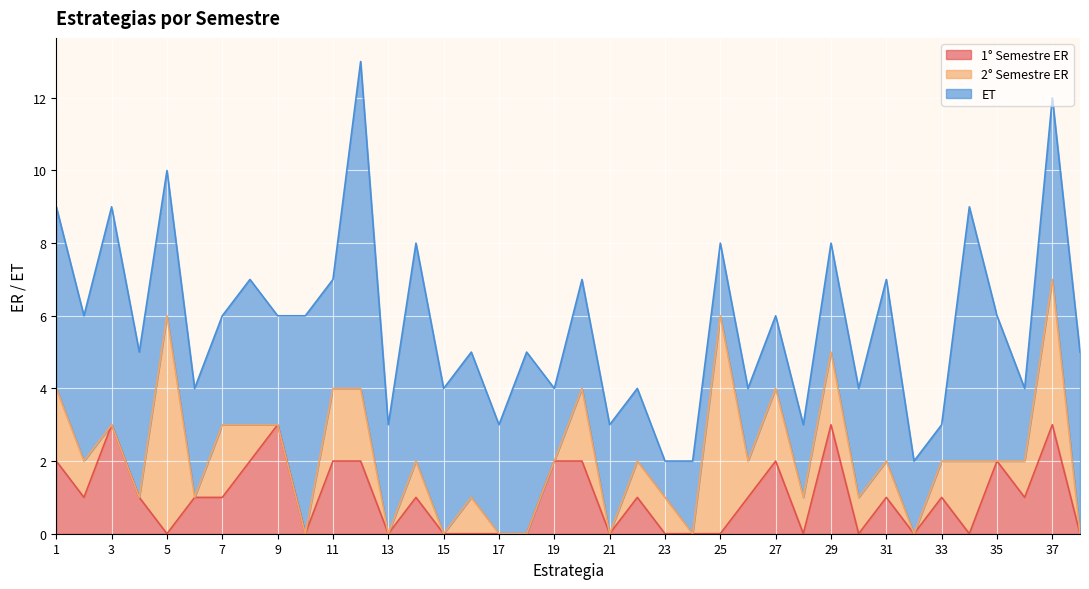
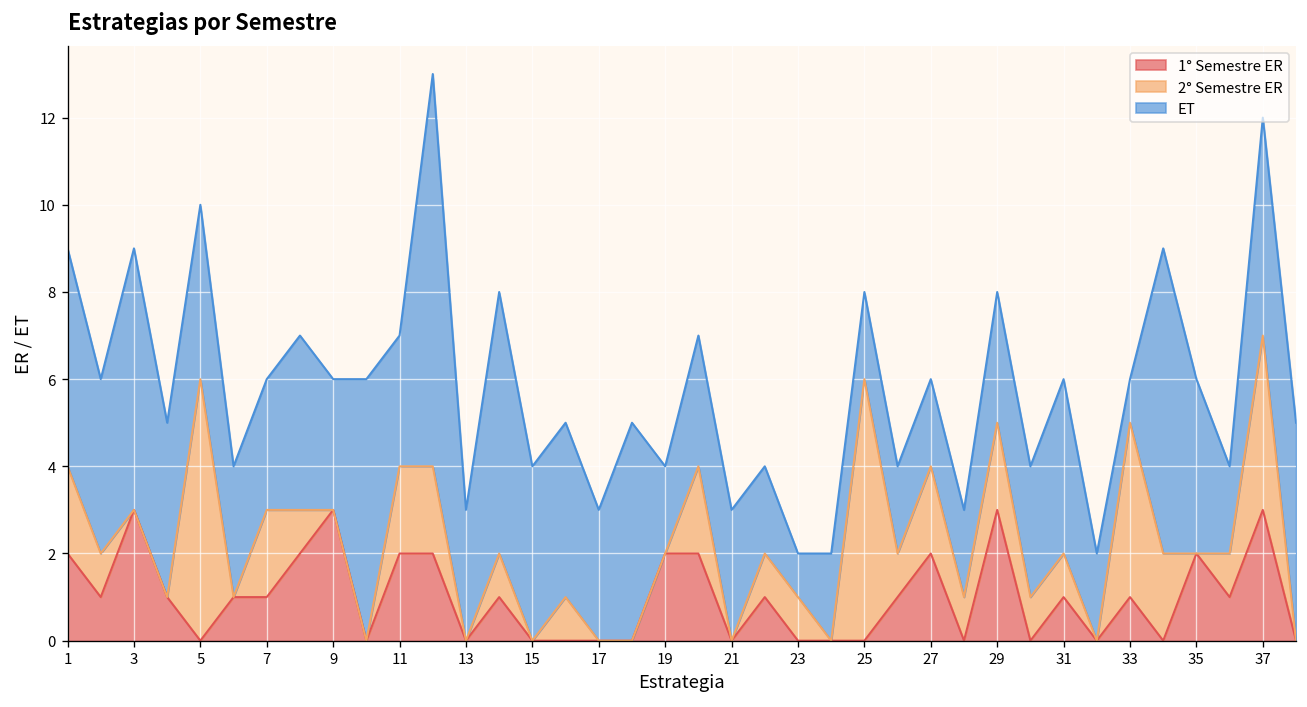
ET, 31: 5 -> 4
2° Semestre ER, 33: 1 -> 4
